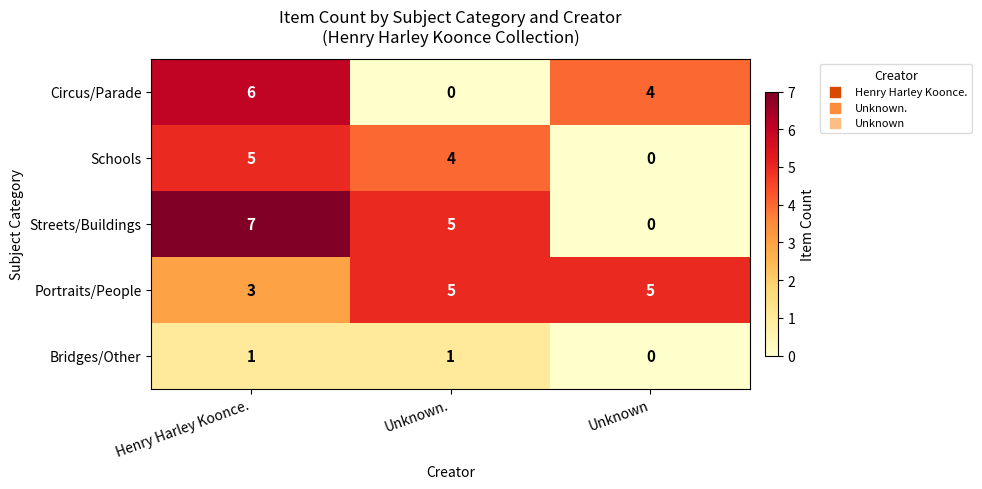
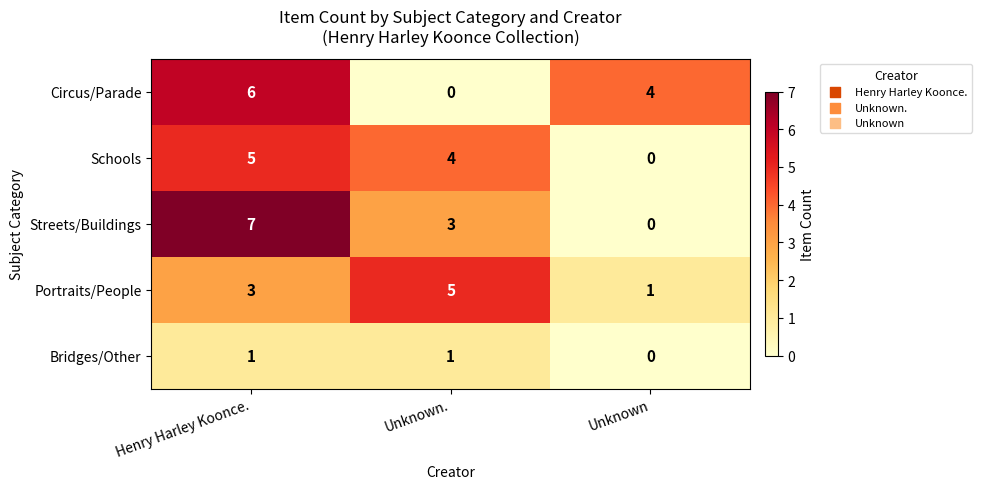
Streets/Buildings, Unknown.: 5 -> 3
Portraits/People, Unknown: 5 -> 1
